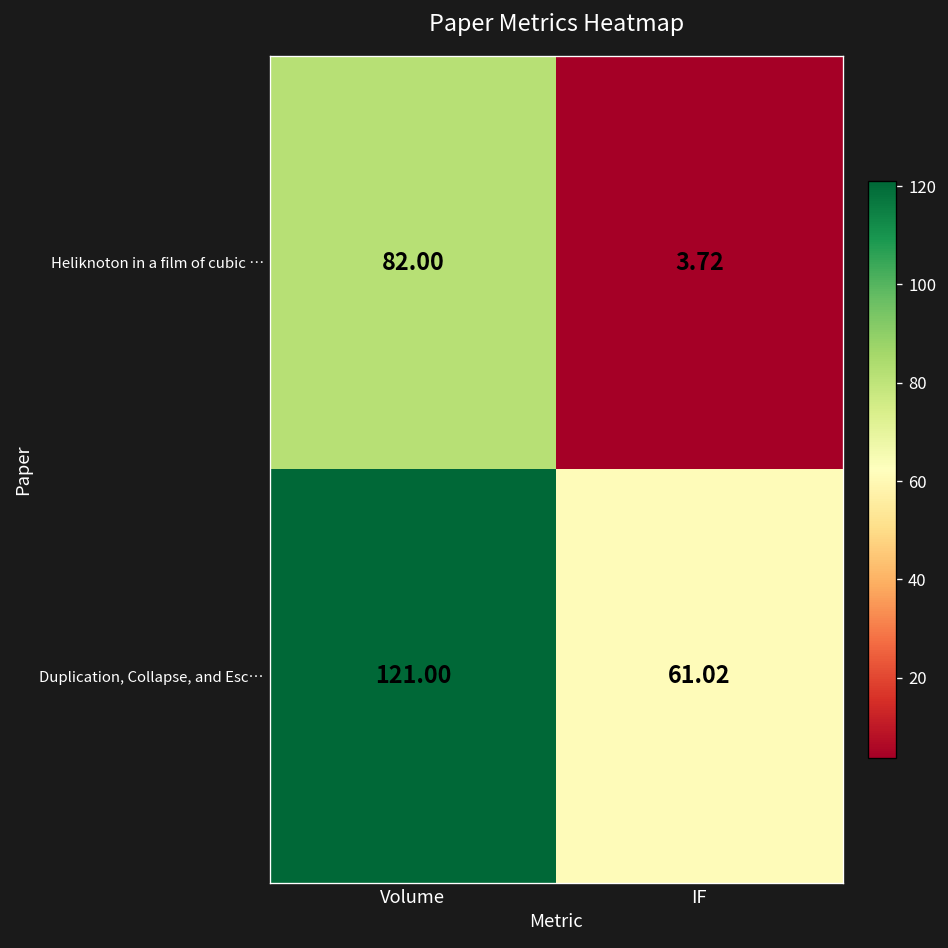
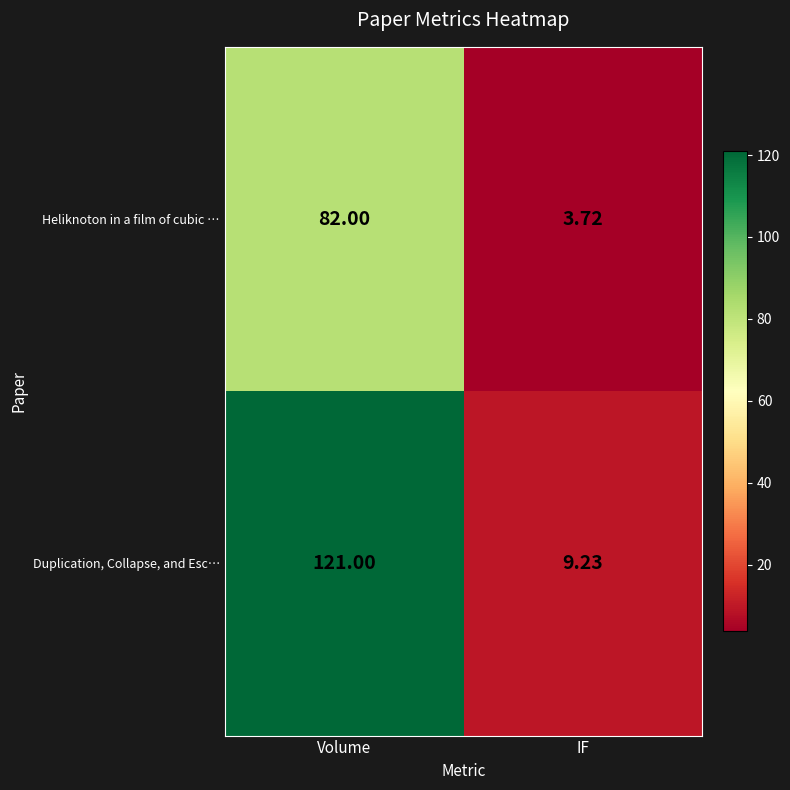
Duplication, Collapse, and Esc…, IF: 61.02 -> 9.23
